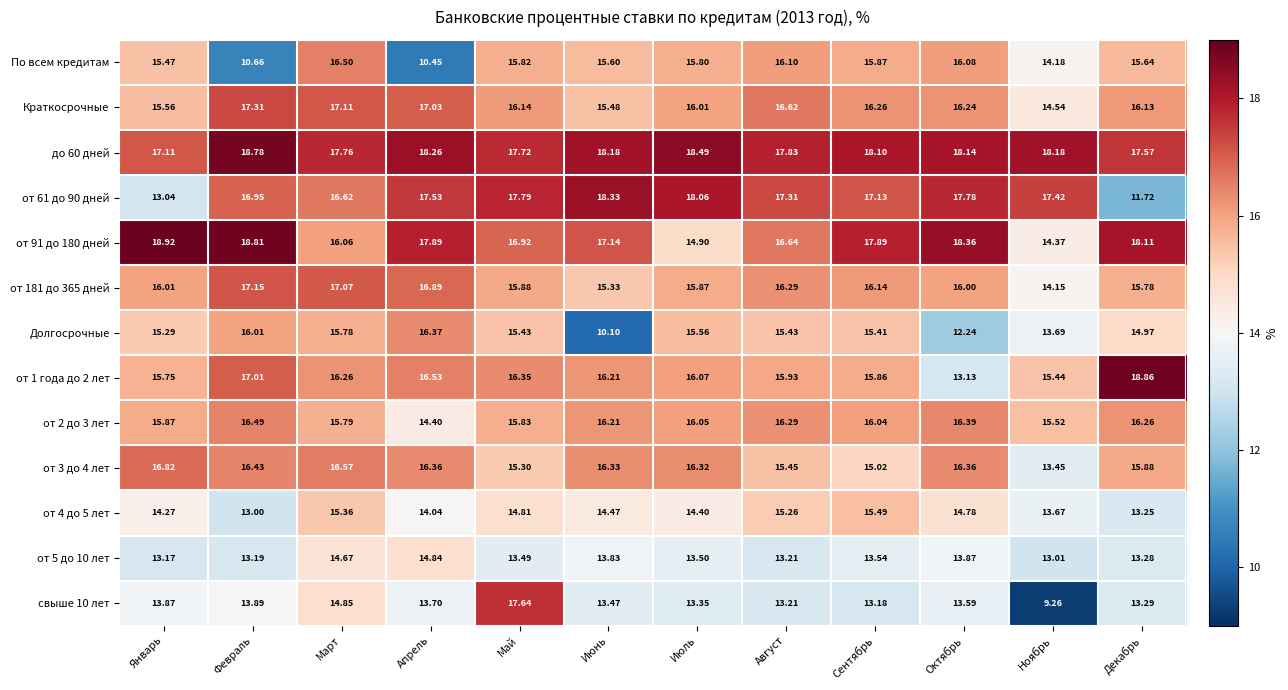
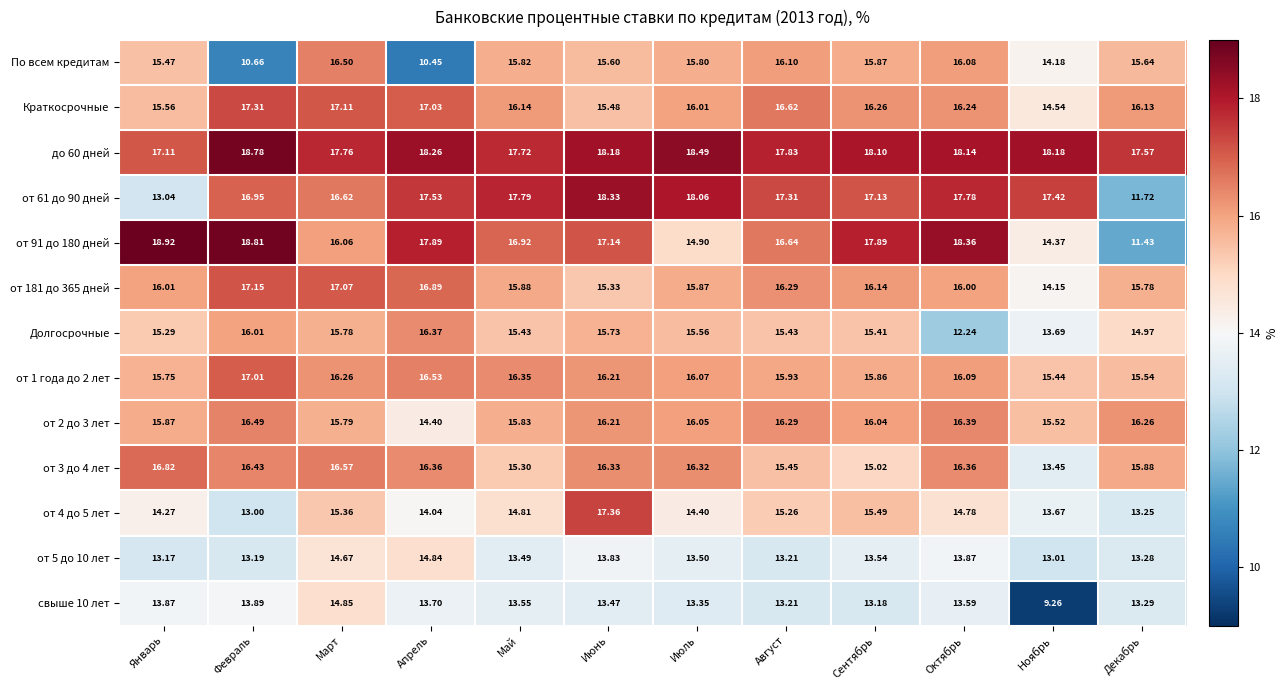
от 91 до 180 дней, Декабрь: 18.11 -> 11.43
Долгосрочные, Июнь: 10.10 -> 15.73
от 1 года до 2 лет, Октябрь: 13.13 -> 16.09
от 1 года до 2 лет, Декабрь: 18.86 -> 15.54
от 4 до 5 лет, Июнь: 14.47 -> 17.36
свыше 10 лет, Май: 17.64 -> 13.55
